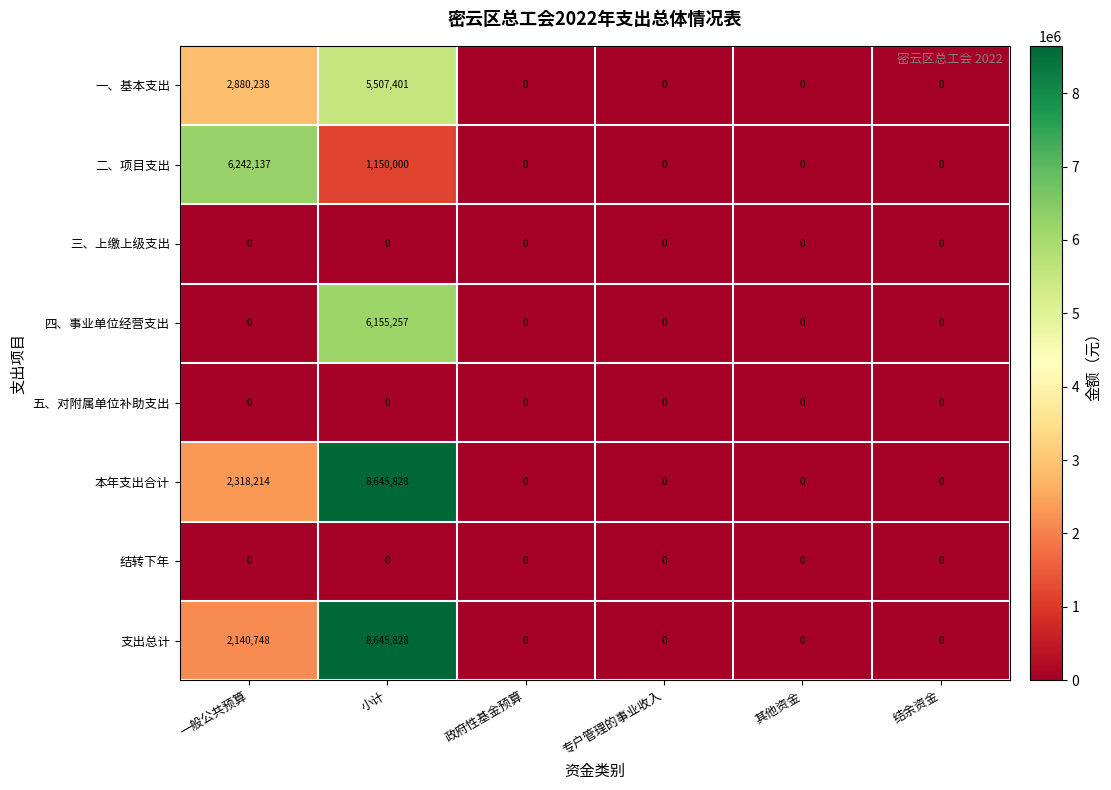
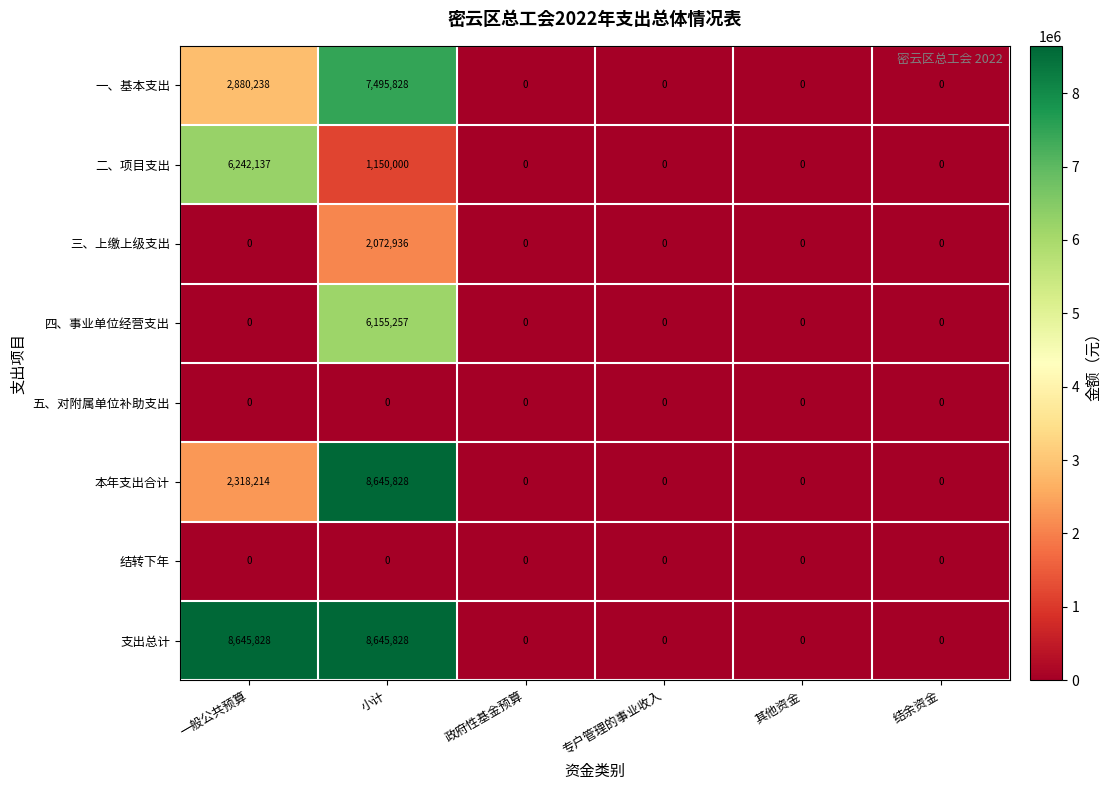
一、基本支出, 小计: 5,507,401 -> 7,495,828
三、上缴上级支出, 小计: 0 -> 2,072,936
支出总计, 一般公共预算: 2,140,748 -> 8,645,828
